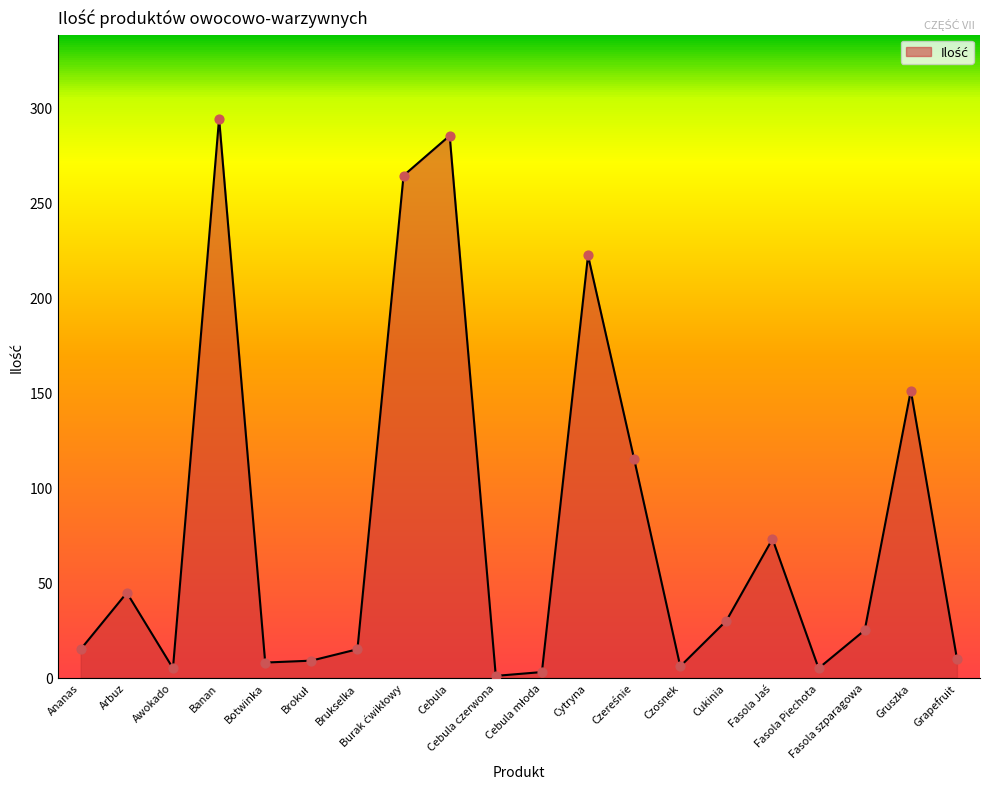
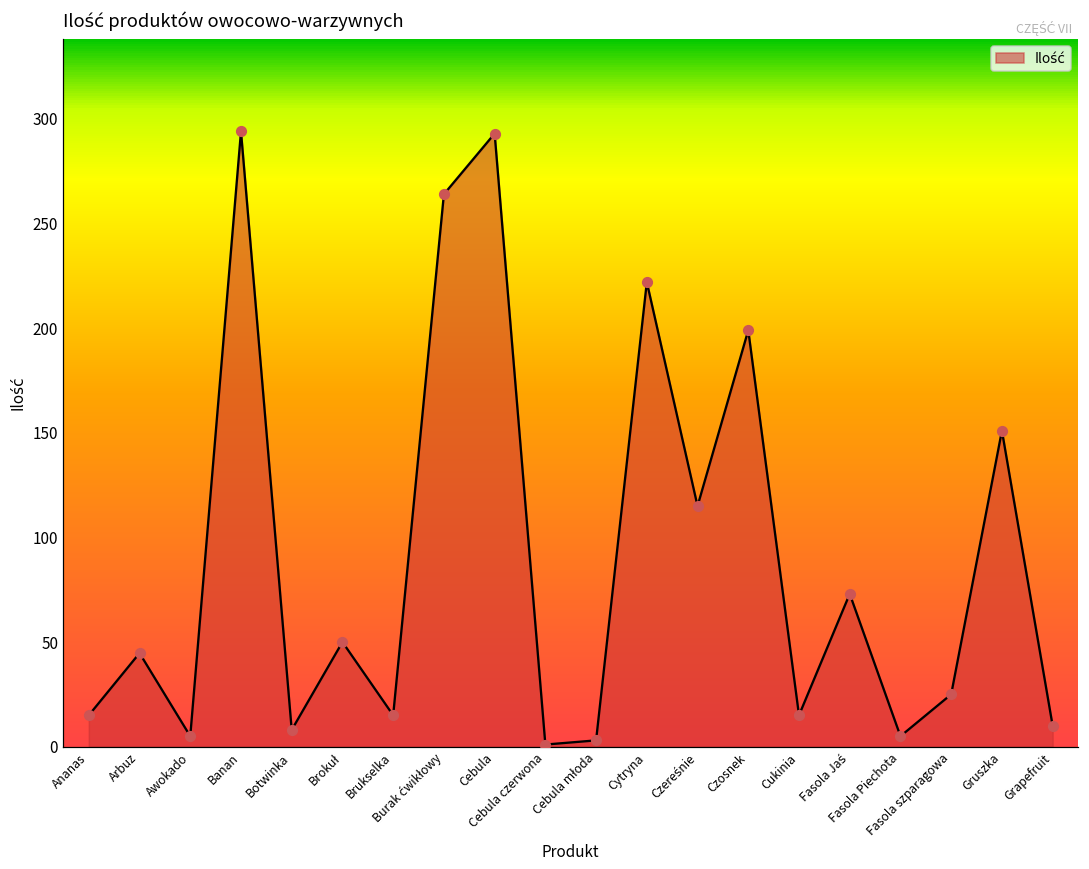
Brokuł: 9 -> 50
Cebula: 285 -> 293
Czosnek: 6 -> 199
Cukinia: 30 -> 15
